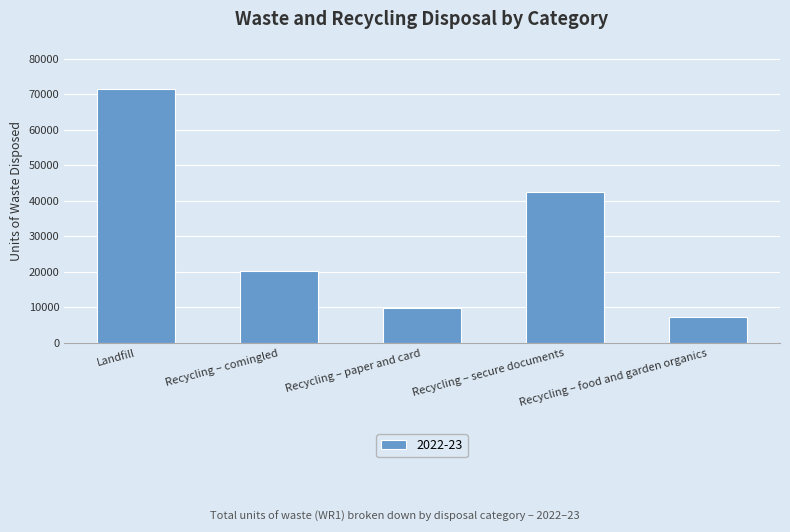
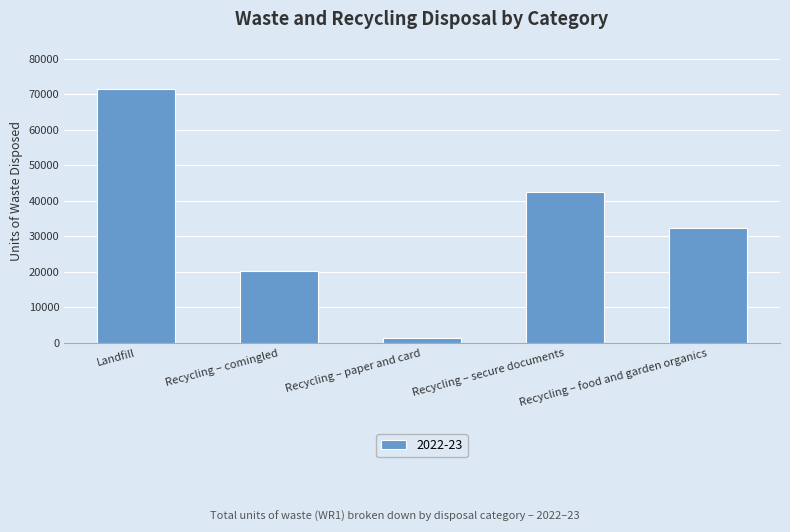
Recycling – paper and card: 10000 -> 1000
Recycling – food and garden organics: 7000 -> 32000
